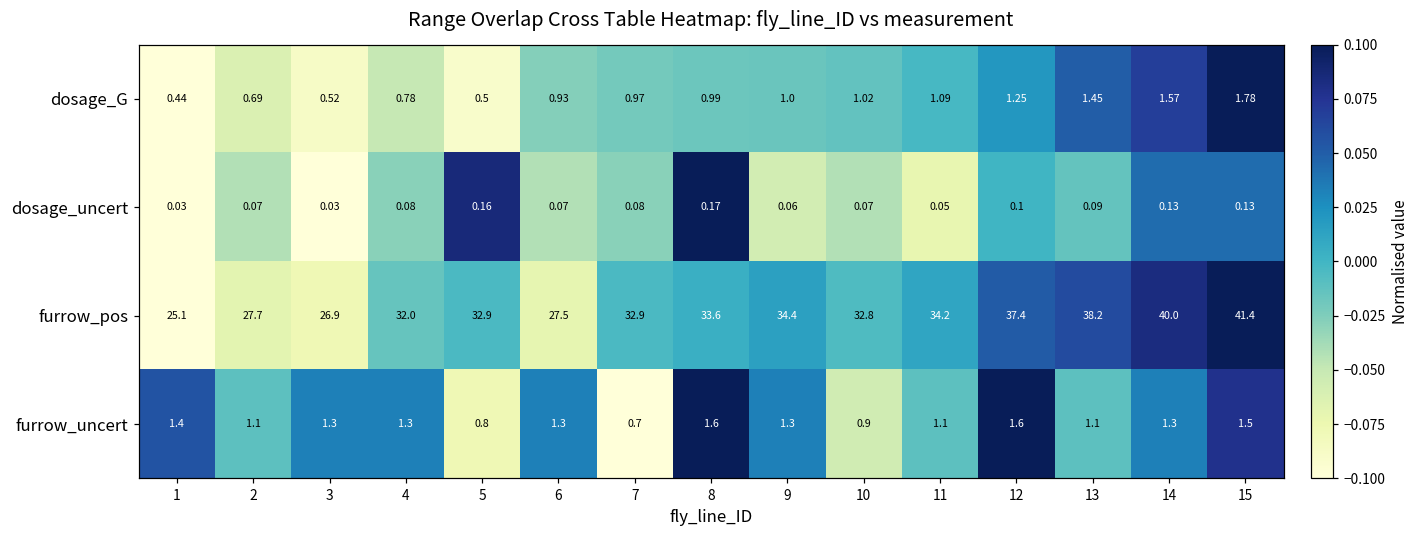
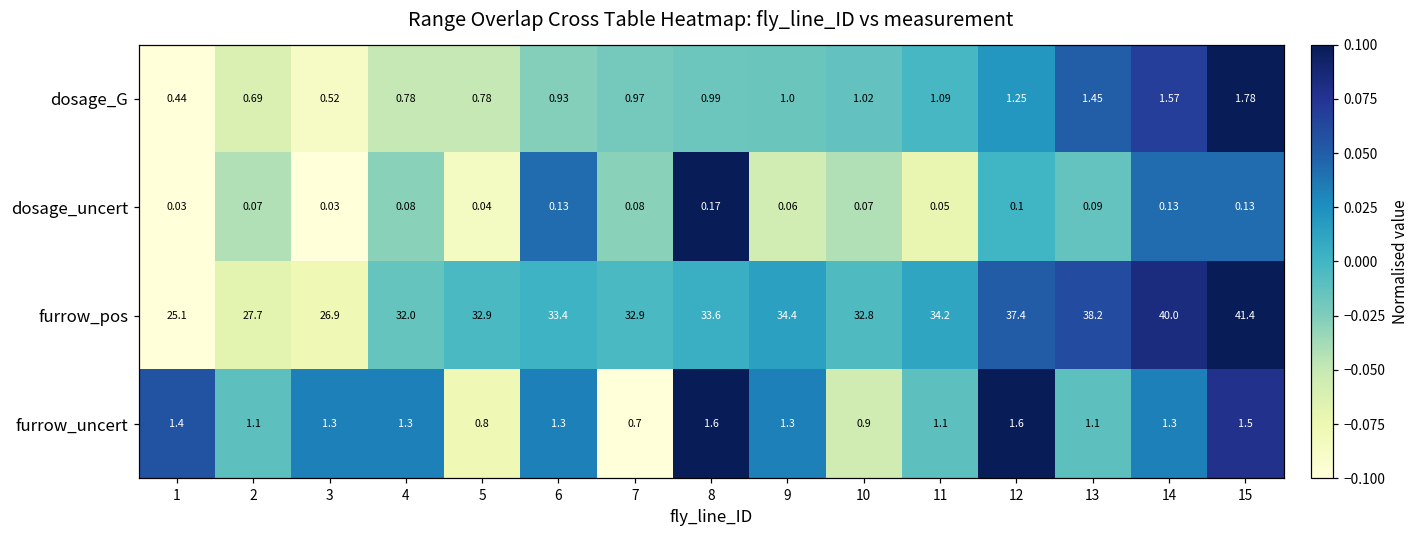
dosage_G, 5: 0.5 -> 0.78
dosage_uncert, 5: 0.16 -> 0.04
dosage_uncert, 6: 0.07 -> 0.13
furrow_pos, 6: 27.5 -> 33.4
